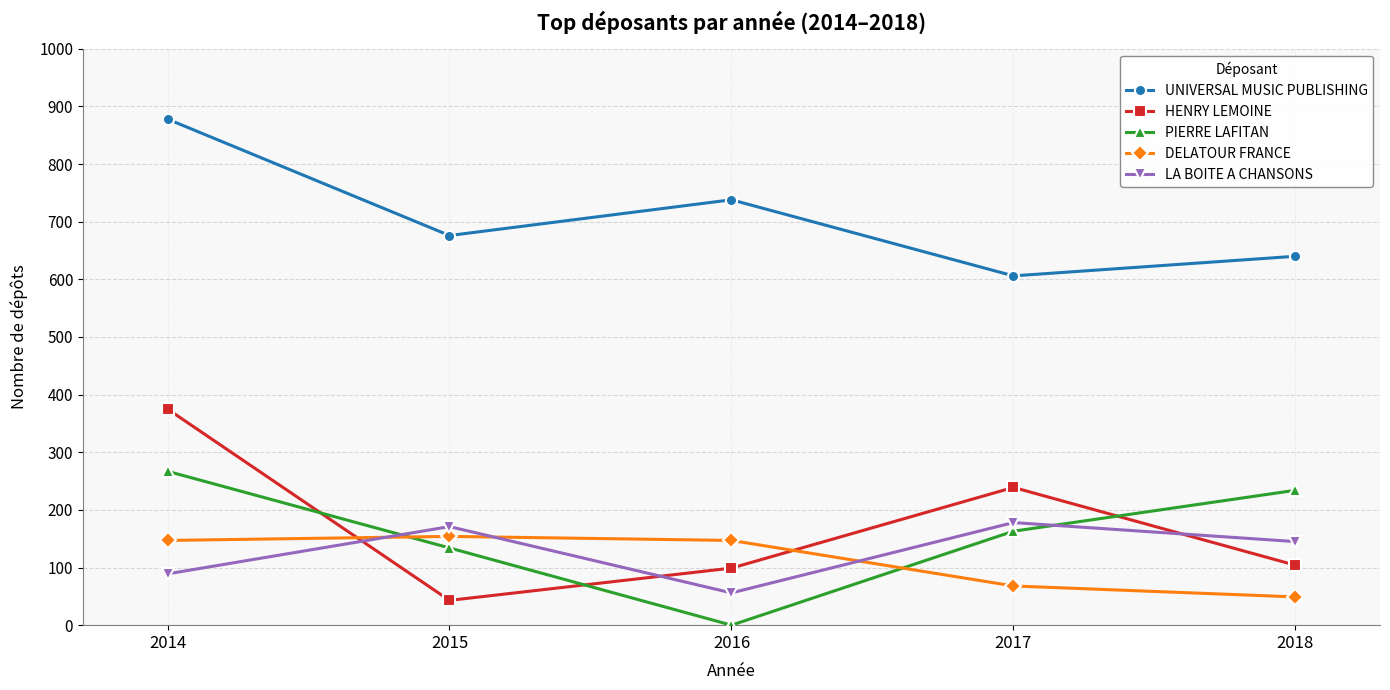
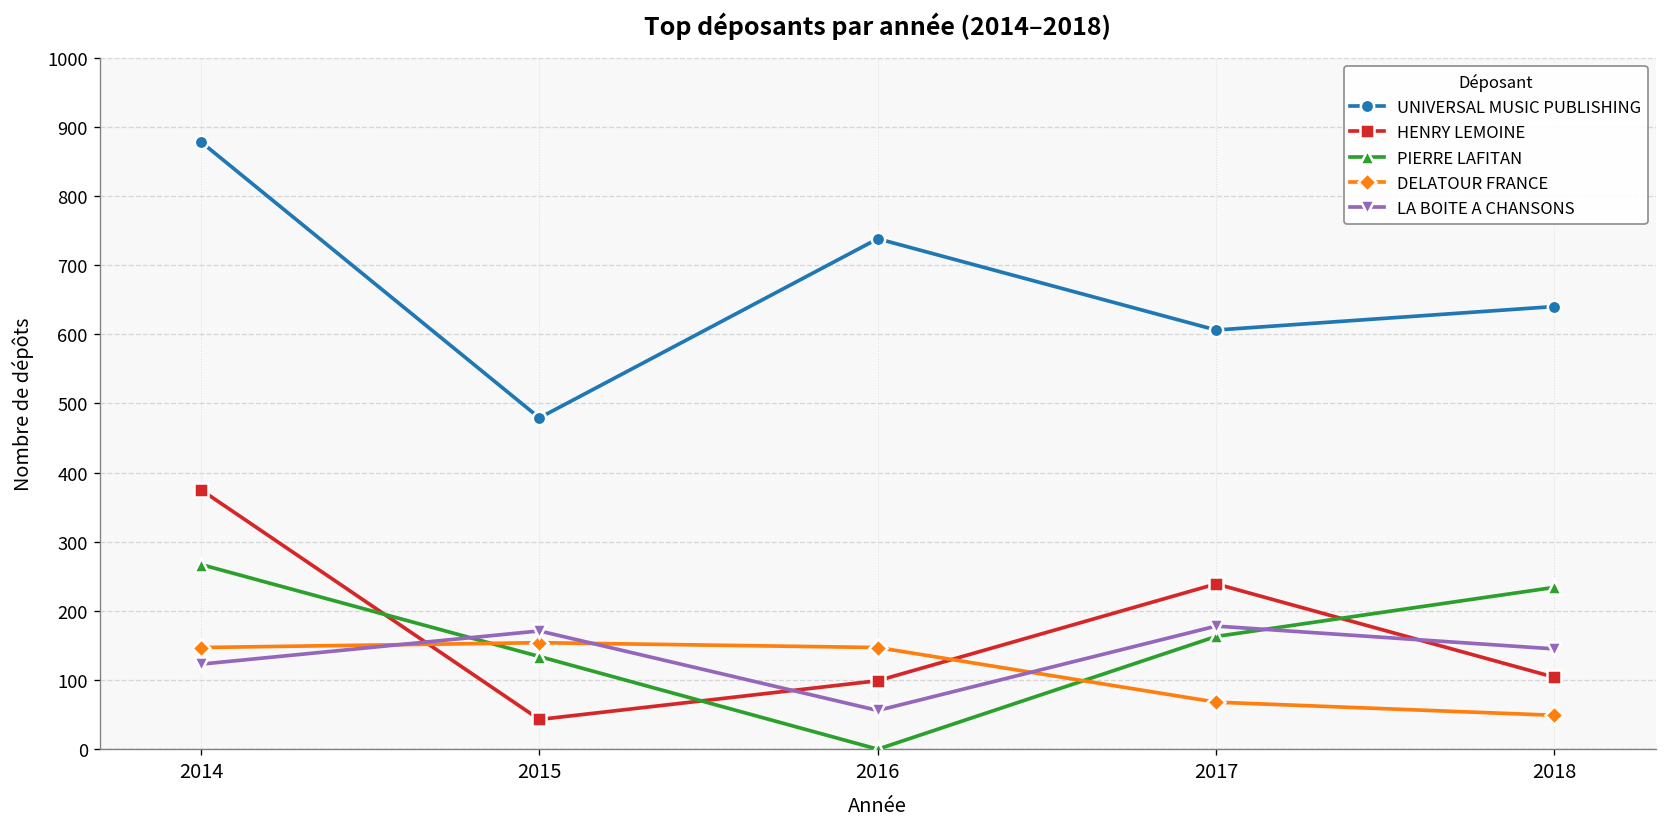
LA BOITE A CHANSONS, 2014: 90 -> 120
UNIVERSAL MUSIC PUBLISHING, 2015: 680 -> 480
